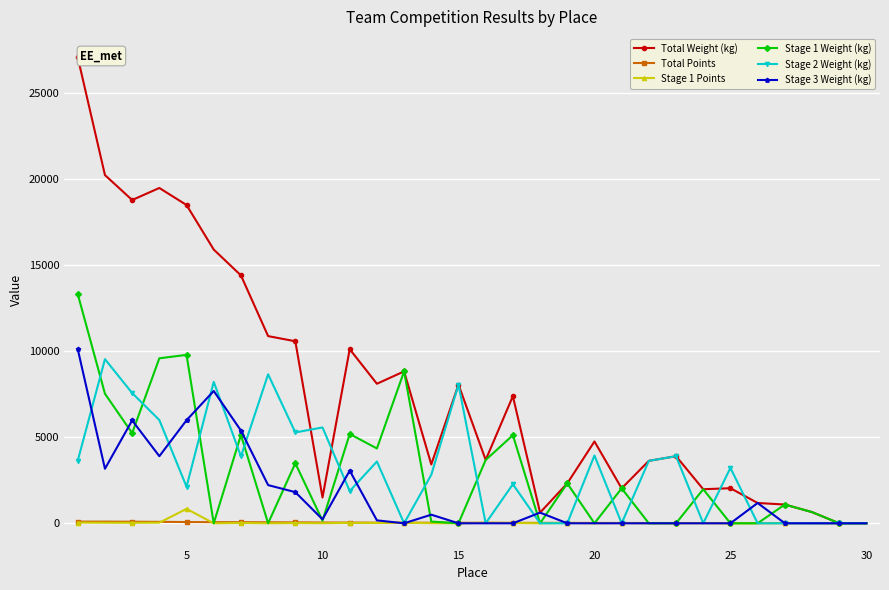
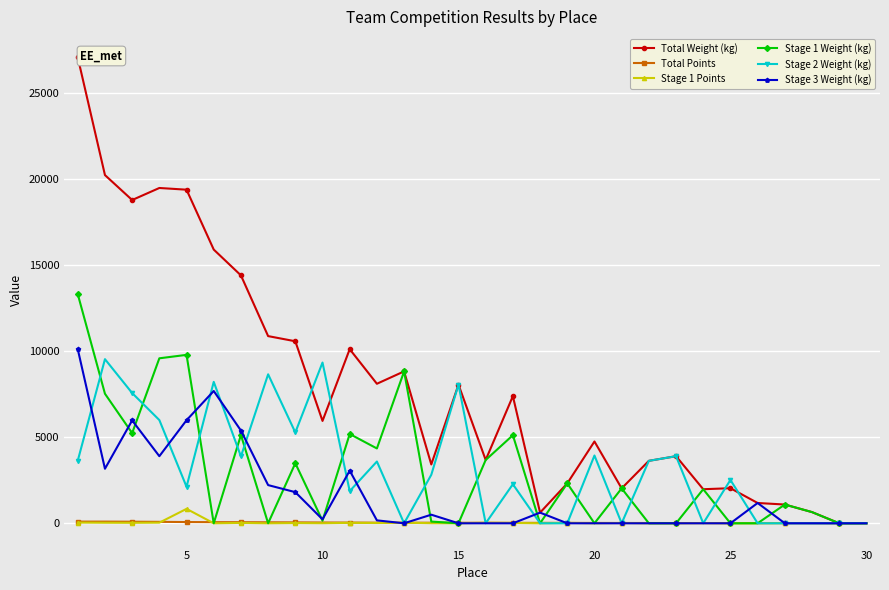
Total Weight (kg), 5: 18500 -> 19400
Total Weight (kg), 10: 1500 -> 6000
Stage 2 Weight (kg), 10: 5600 -> 9300
Stage 2 Weight (kg), 25: 3200 -> 2500
